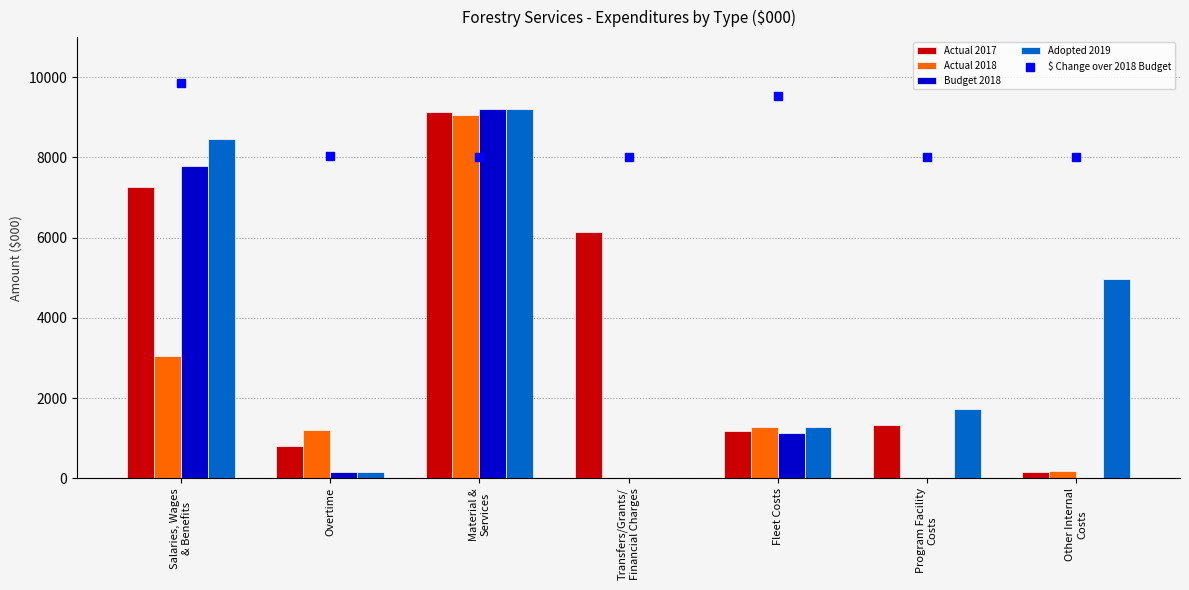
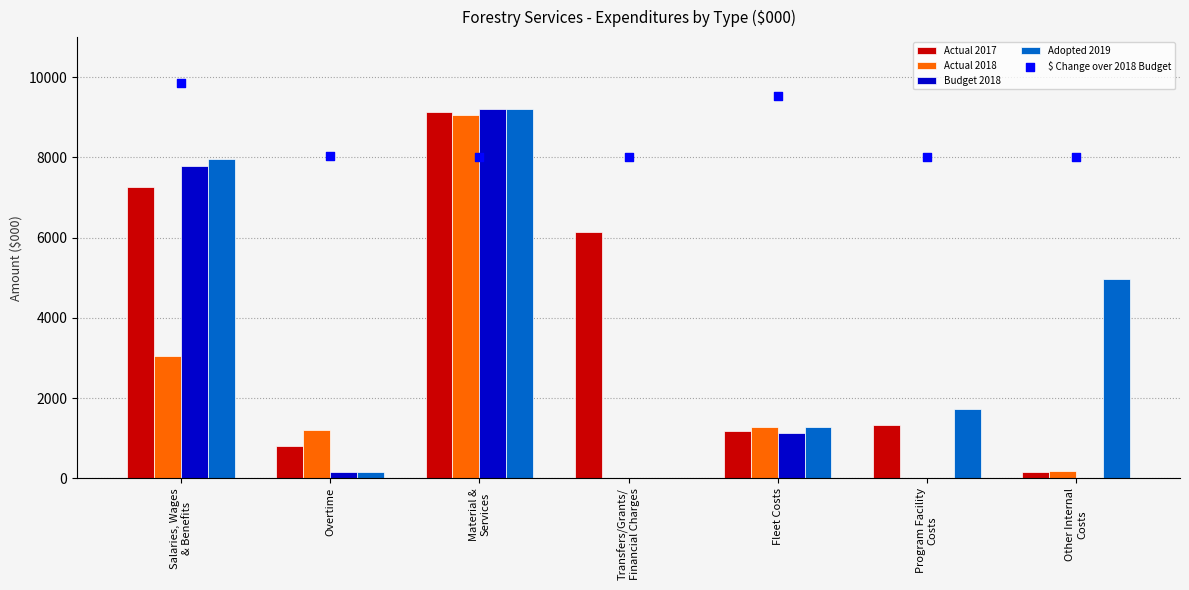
Adopted 2019, Salaries, Wages & Benefits: 8500 -> 8000
